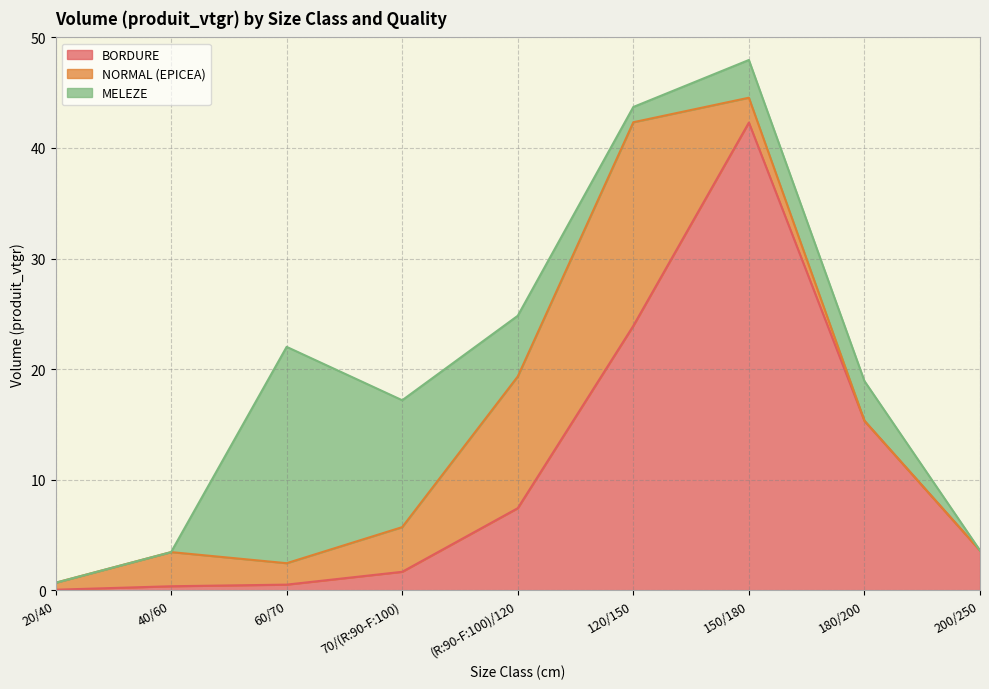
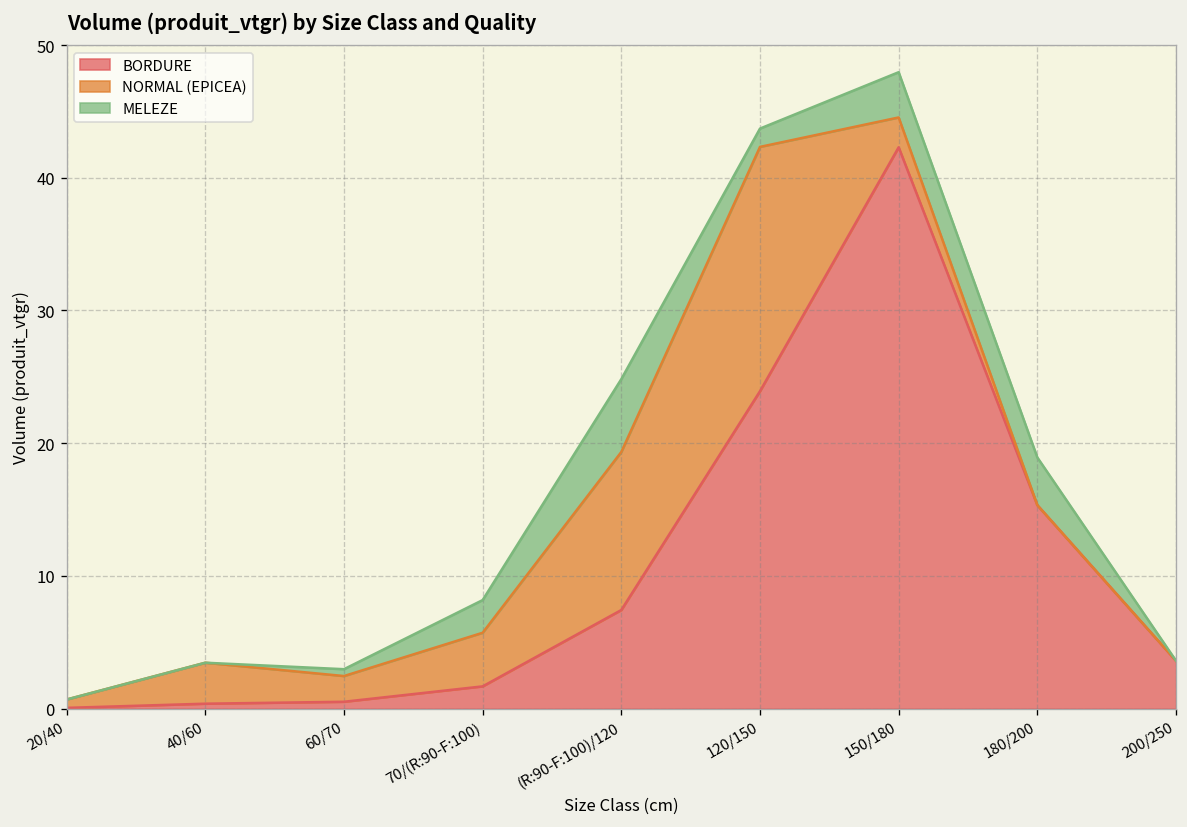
MELEZE, 60/70: 19.6 -> 0.5
MELEZE, 70/(R:90-F:100): 11.5 -> 2.5
